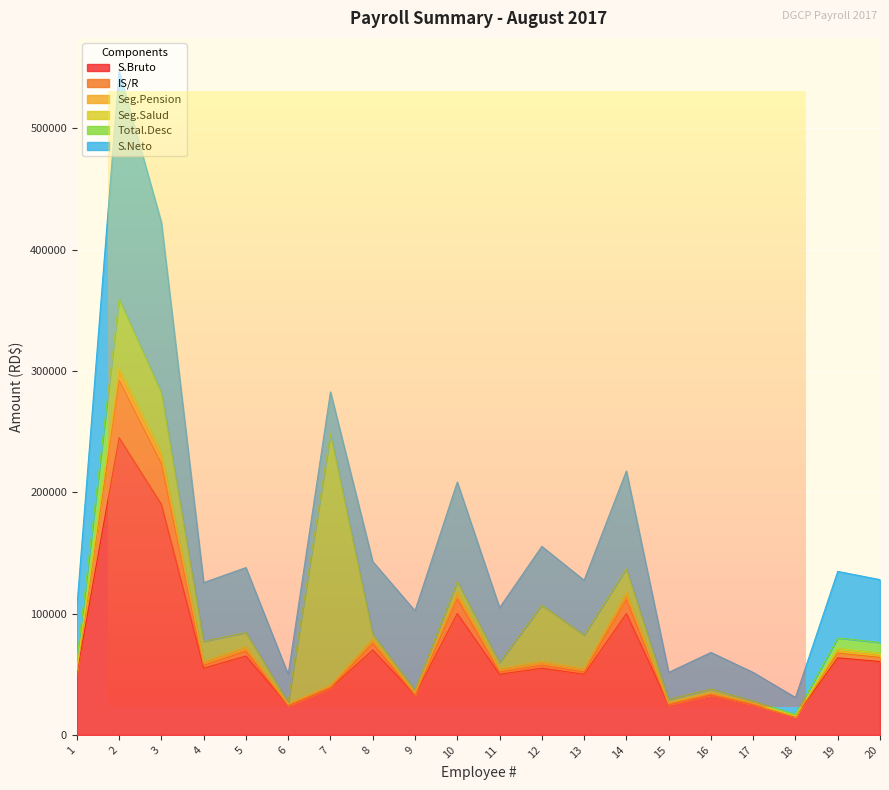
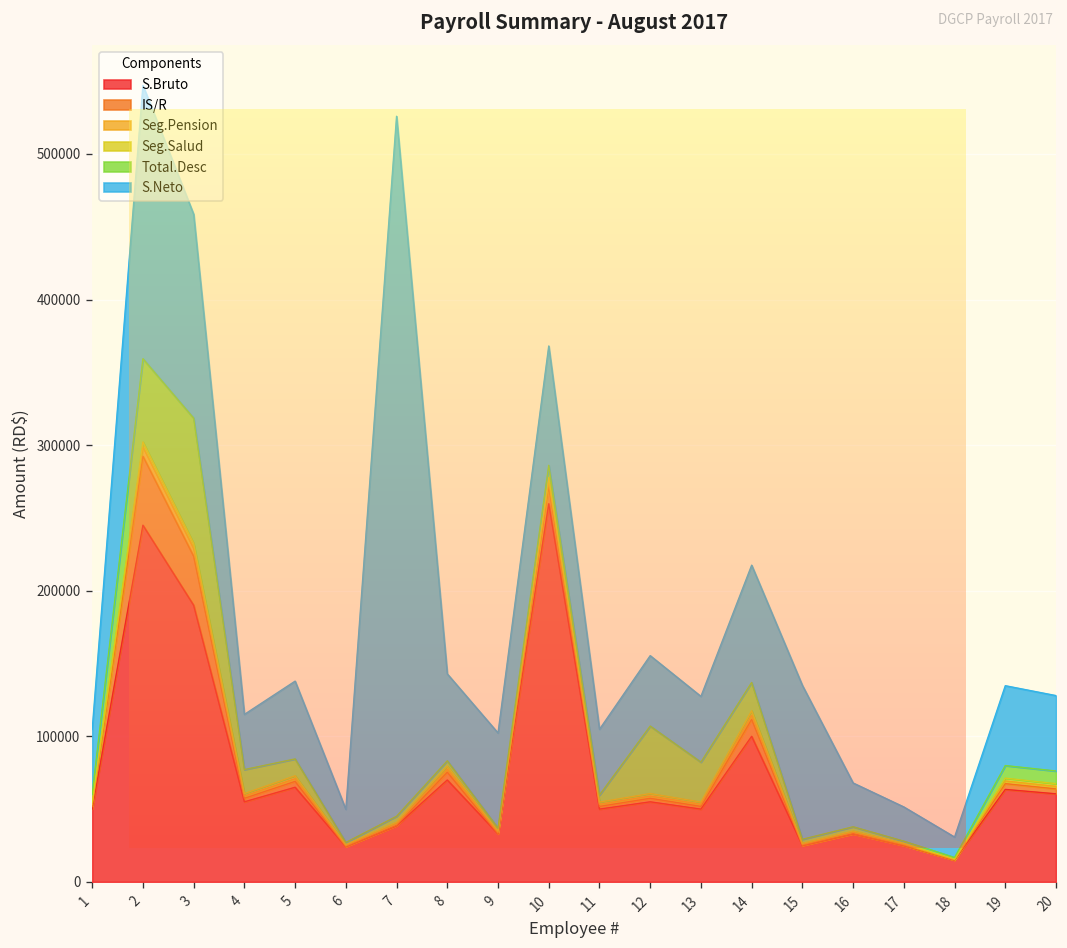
Total.Desc, 3: 50000 -> 86000
S.Neto, 4: 48000 -> 38000
Total.Desc, 7: 207000 -> 4000
S.Neto, 7: 34000 -> 481000
S.Bruto, 10: 100000 -> 260000
S.Neto, 15: 22000 -> 106000
